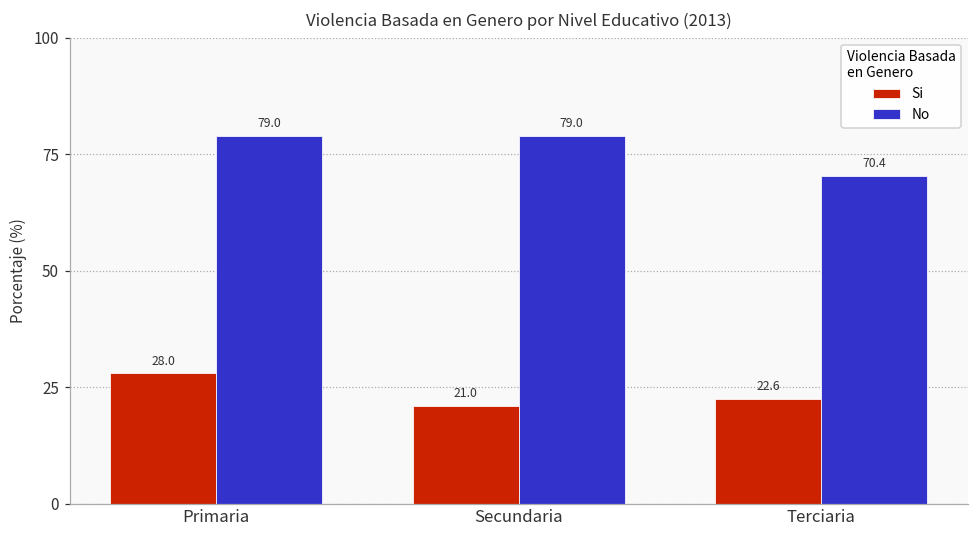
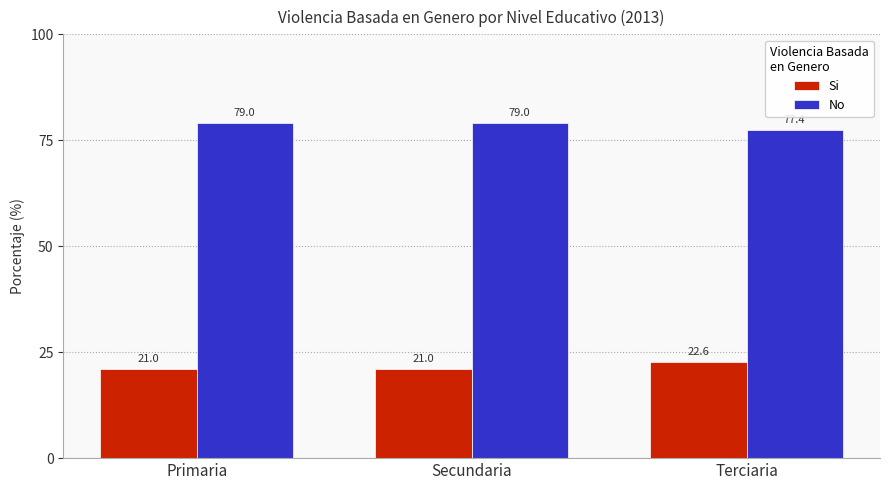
Si, Primaria: 28.0 -> 21.0
No, Terciaria: 70 -> 77
